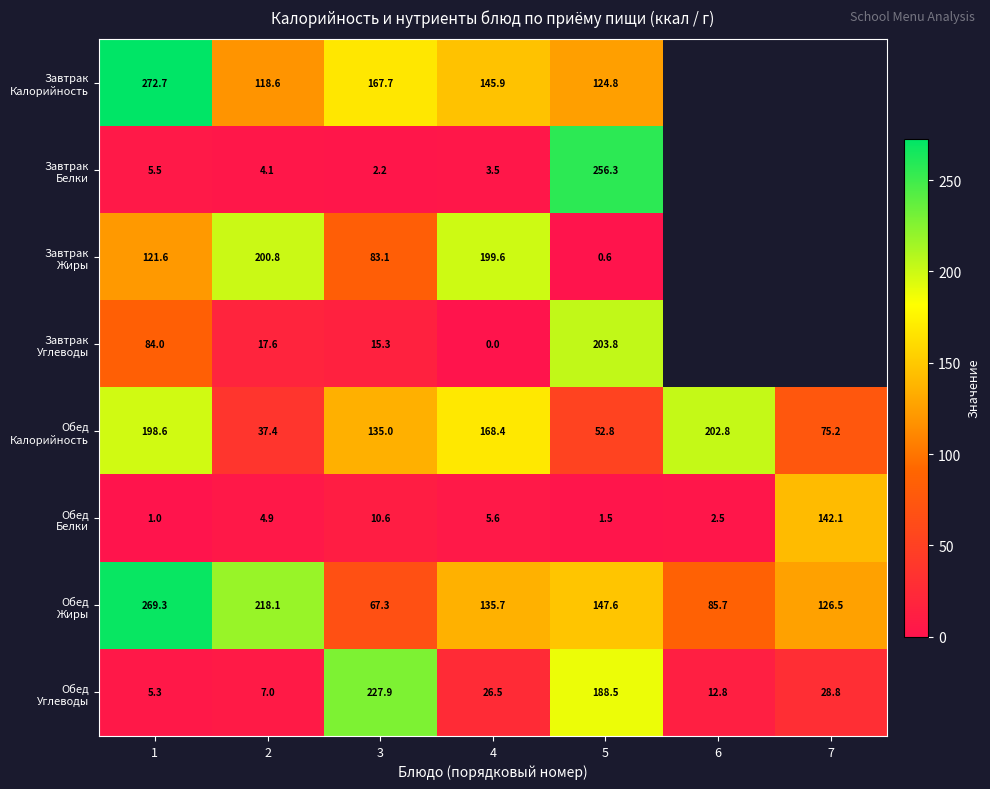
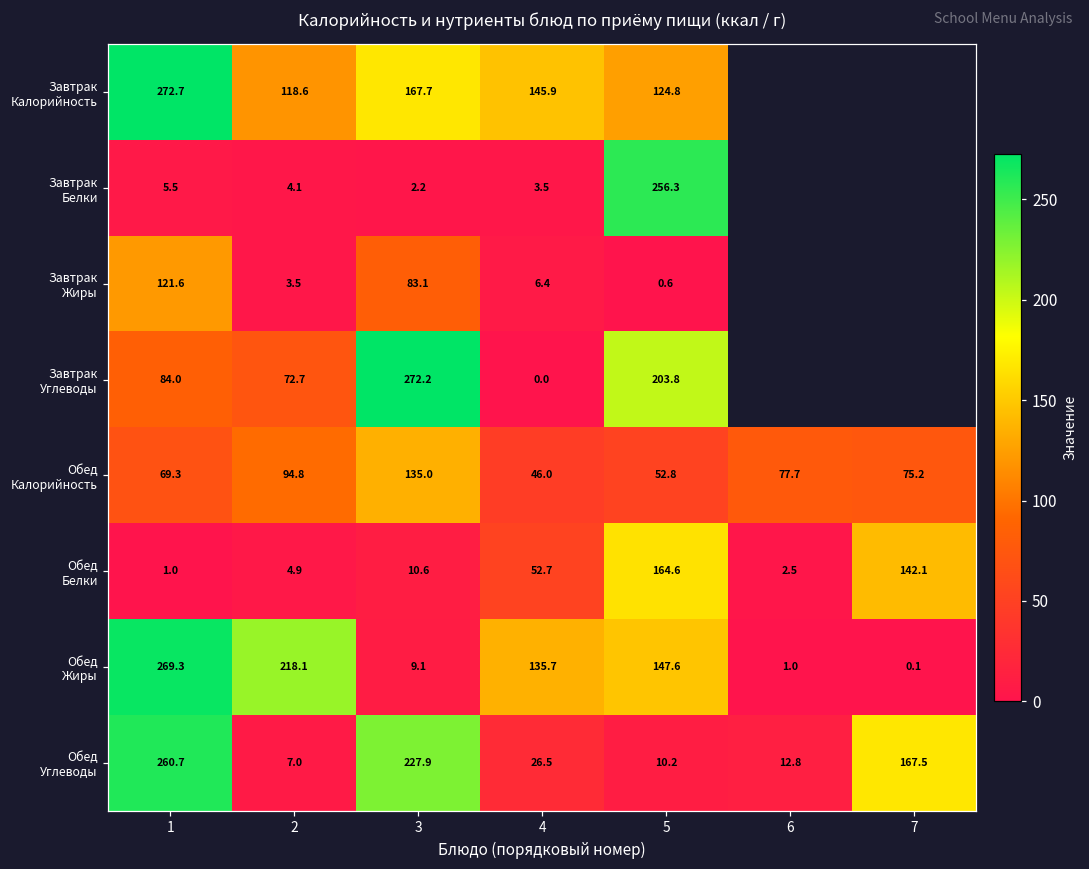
Завтрак Жиры, 2: 200.8 -> 3.5
Завтрак Жиры, 4: 199.6 -> 6.4
Завтрак Углеводы, 2: 17.6 -> 72.7
Завтрак Углеводы, 3: 15.3 -> 272.2
Обед Калорийность, 1: 198.6 -> 69.3
Обед Калорийность, 2: 37.4 -> 94.8
Обед Калорийность, 4: 168.4 -> 46.0
Обед Калорийность, 6: 202.8 -> 77.7
Обед Белки, 4: 5.6 -> 52.7
Обед Белки, 5: 1.5 -> 164.6
Обед Жиры, 3: 67.3 -> 9.1
Обед Жиры, 6: 85.7 -> 1.0
Обед Жиры, 7: 126.5 -> 0.1
Обед Углеводы, 1: 5.3 -> 260.7
Обед Углеводы, 5: 188.5 -> 10.2
Обед Углеводы, 7: 28.8 -> 167.5
